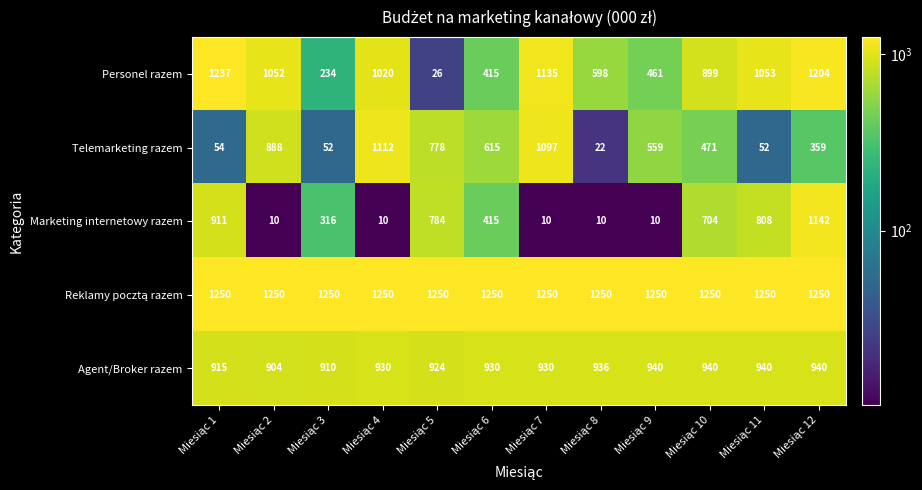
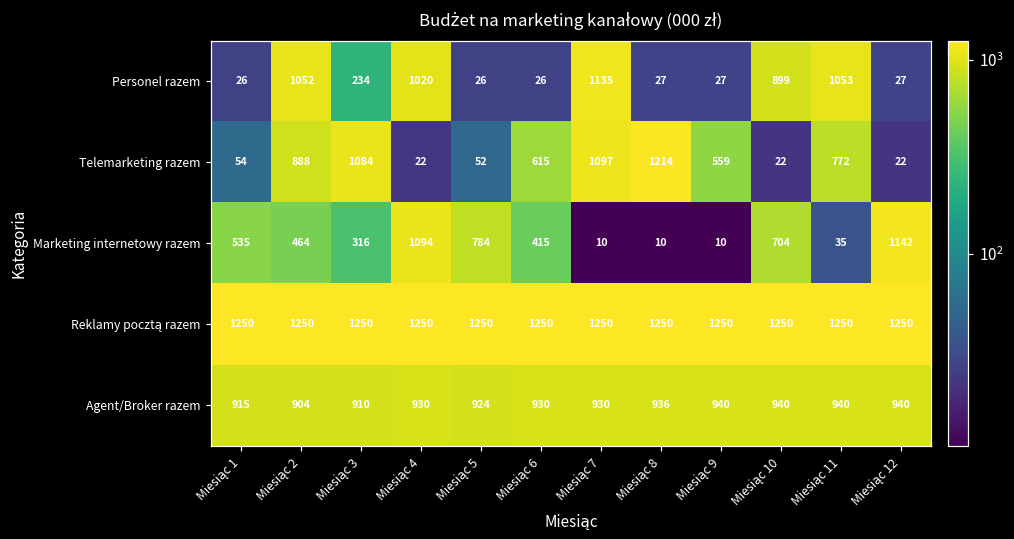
Personel razem, Miesiąc 1: 1237 -> 26
Personel razem, Miesiąc 6: 415 -> 26
Personel razem, Miesiąc 8: 598 -> 27
Personel razem, Miesiąc 9: 461 -> 27
Personel razem, Miesiąc 12: 1204 -> 27
Telemarketing razem, Miesiąc 3: 52 -> 1084
Telemarketing razem, Miesiąc 4: 1112 -> 22
Telemarketing razem, Miesiąc 5: 778 -> 52
Telemarketing razem, Miesiąc 8: 22 -> 1214
Telemarketing razem, Miesiąc 10: 471 -> 22
Telemarketing razem, Miesiąc 11: 52 -> 772
Telemarketing razem, Miesiąc 12: 359 -> 22
Marketing internetowy razem, Miesiąc 1: 911 -> 535
Marketing internetowy razem, Miesiąc 2: 10 -> 464
Marketing internetowy razem, Miesiąc 4: 10 -> 1094
Marketing internetowy razem, Miesiąc 11: 808 -> 35
